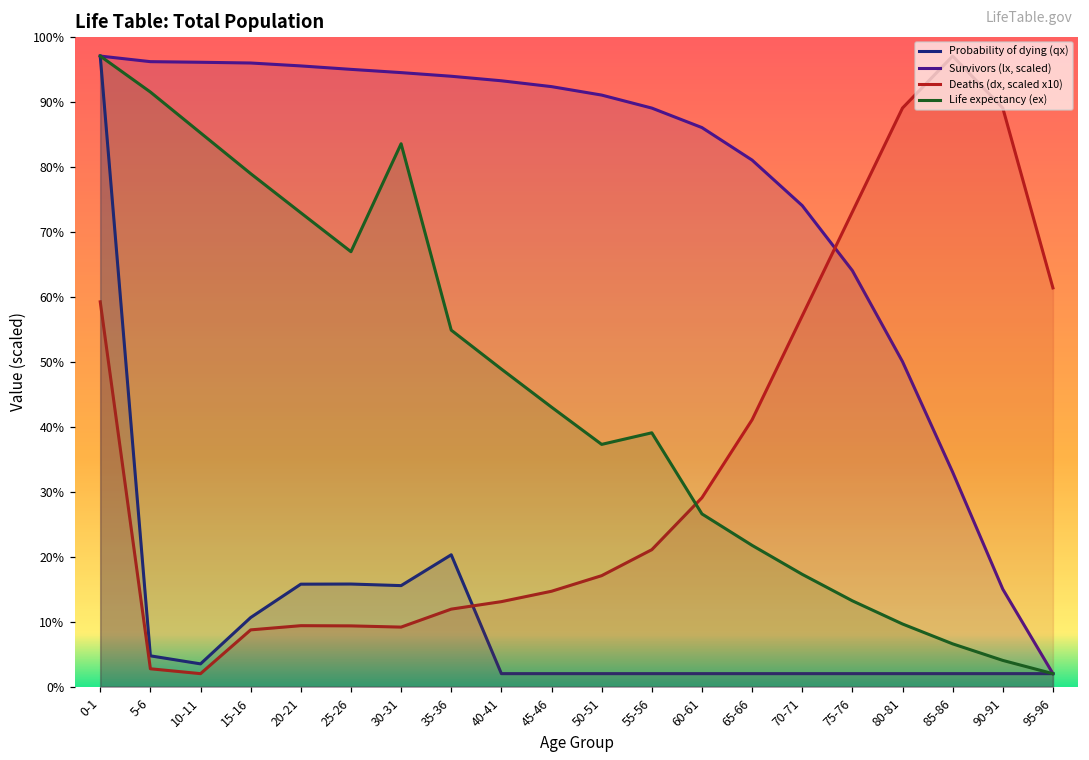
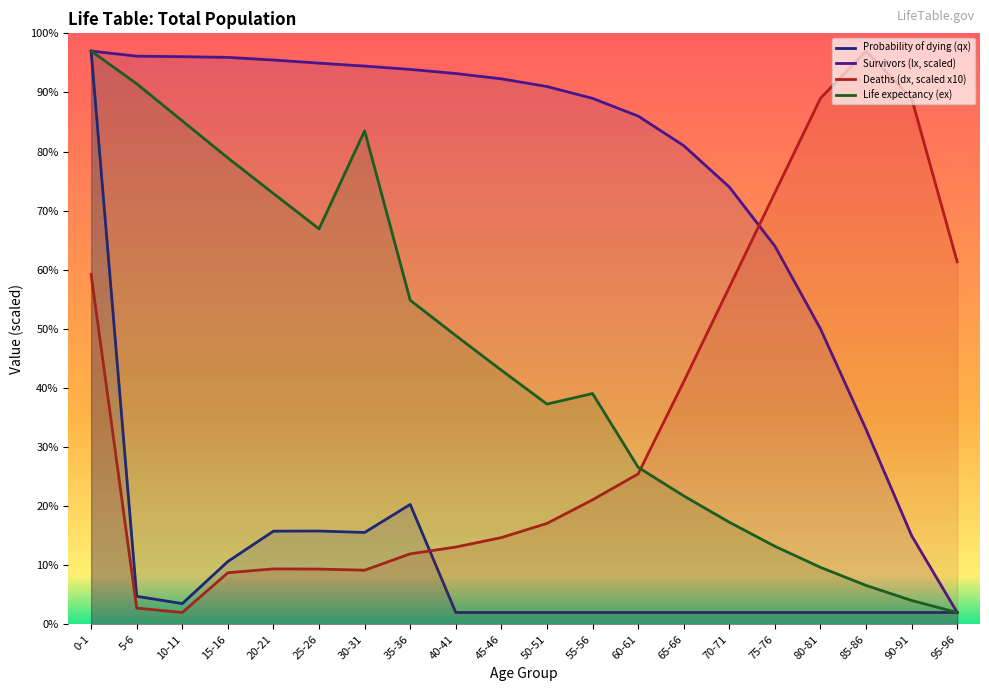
Deaths (dx, scaled x10), 60-61: 29% -> 25%
